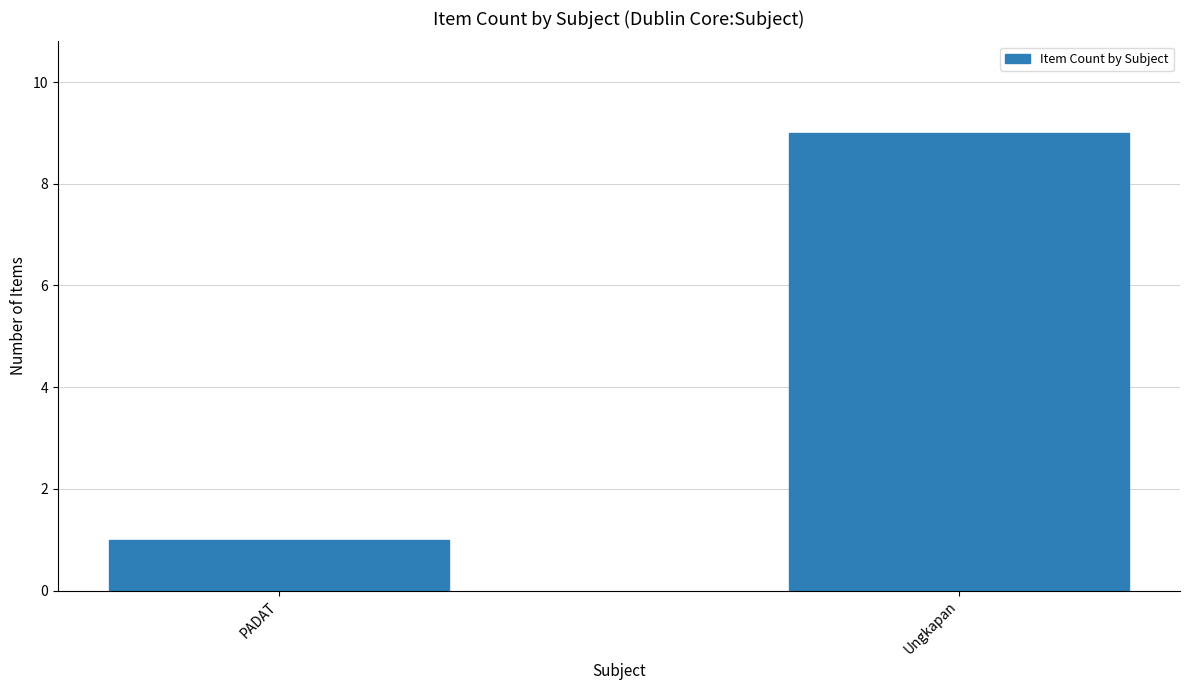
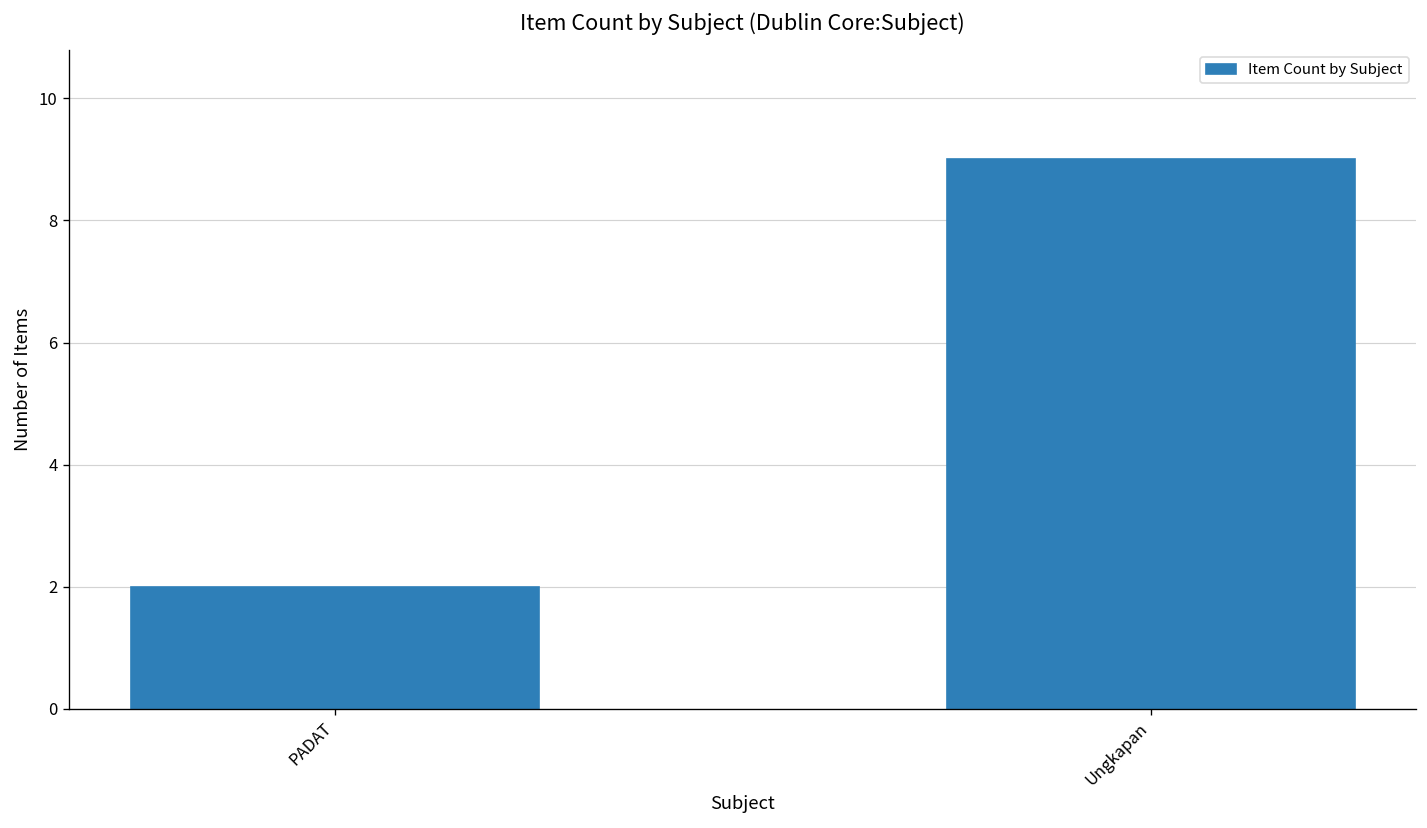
PADAT: 1 -> 2
